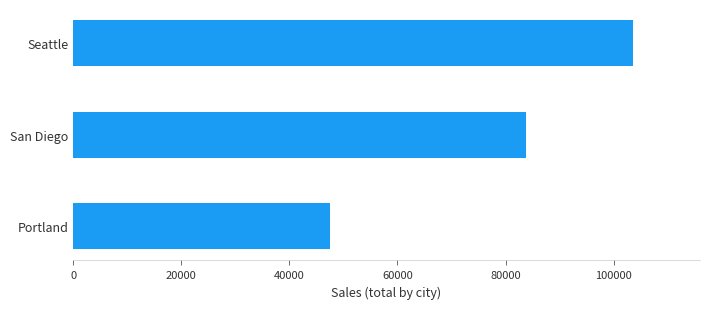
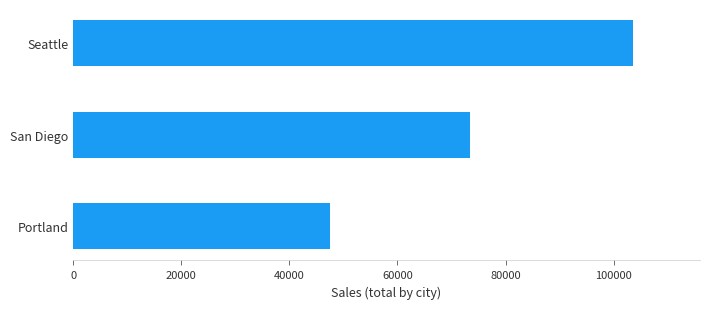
San Diego: 84000 -> 73000
